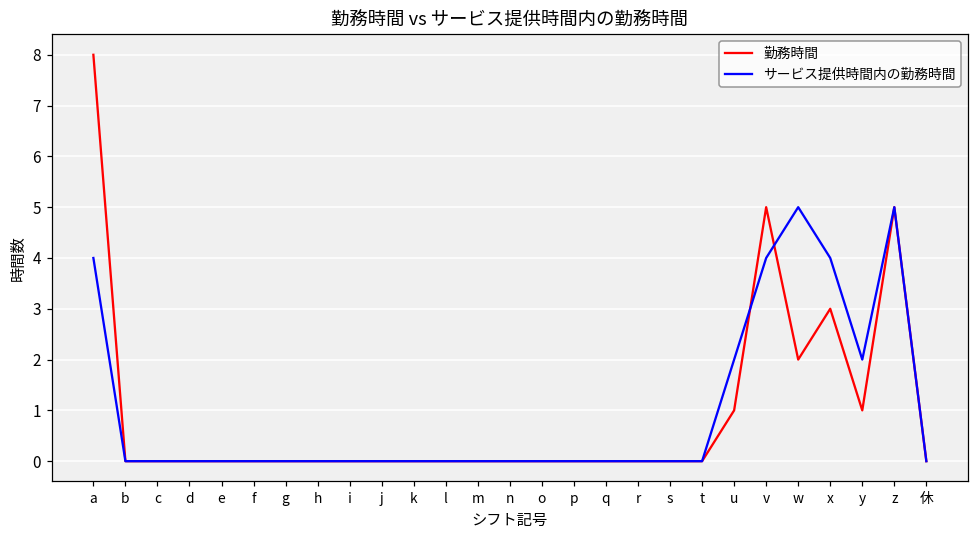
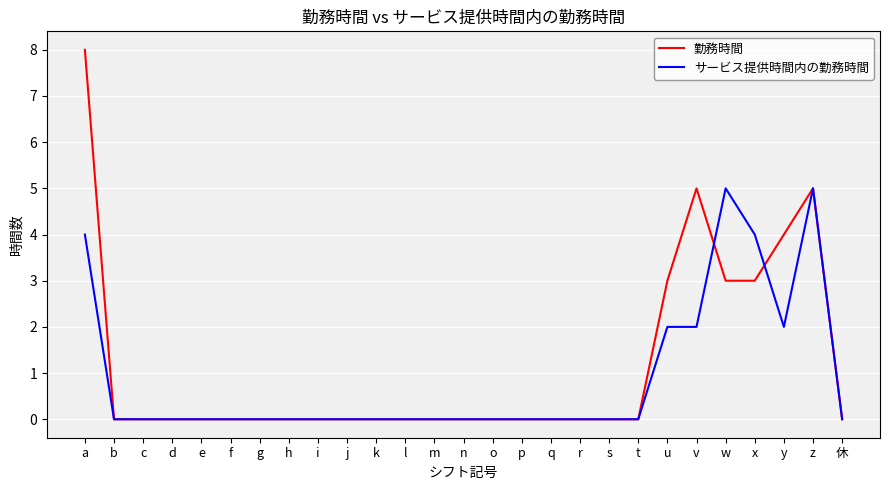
勤務時間, u: 1 -> 3
サービス提供時間内の勤務時間, v: 4 -> 2
勤務時間, w: 2 -> 3
勤務時間, y: 1 -> 4
